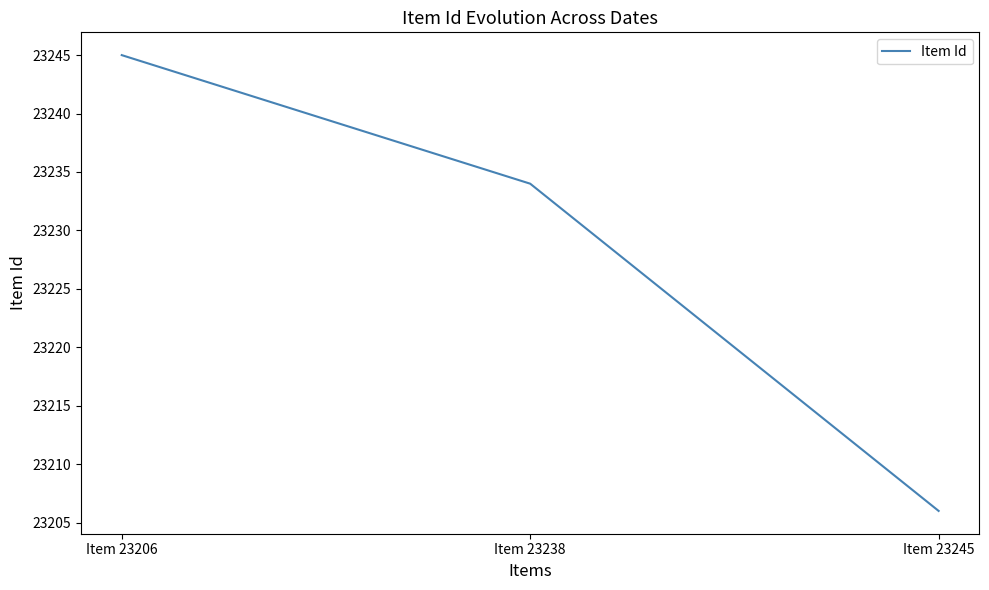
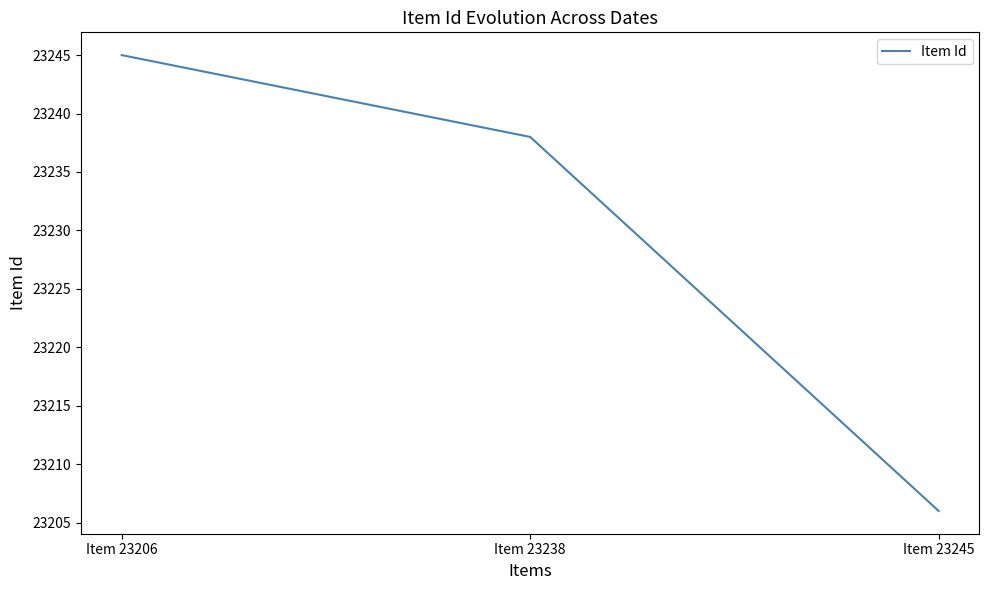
Item 23238: 23234 -> 23238
